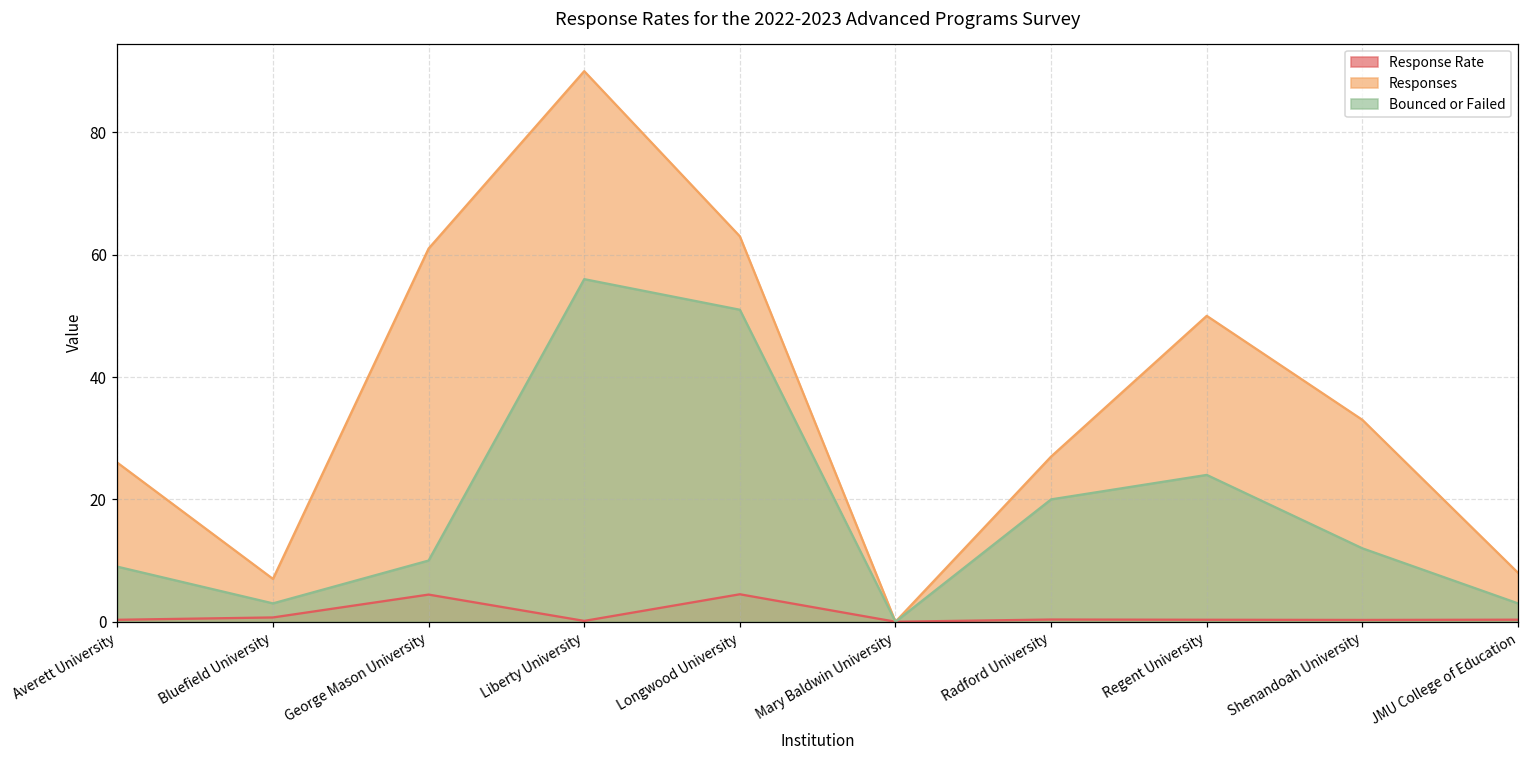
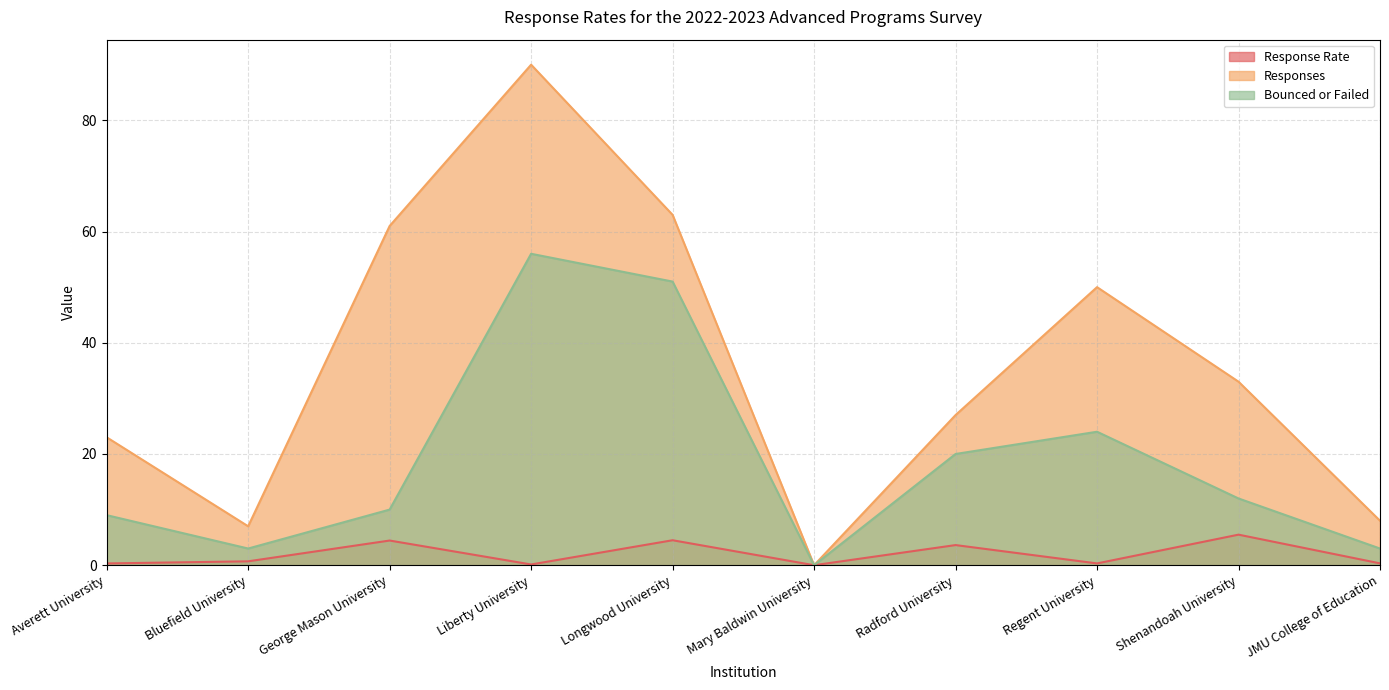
Responses, Averett University: 26 -> 23
Response Rate, Radford University: 0 -> 4
Response Rate, Shenandoah University: 0 -> 5
